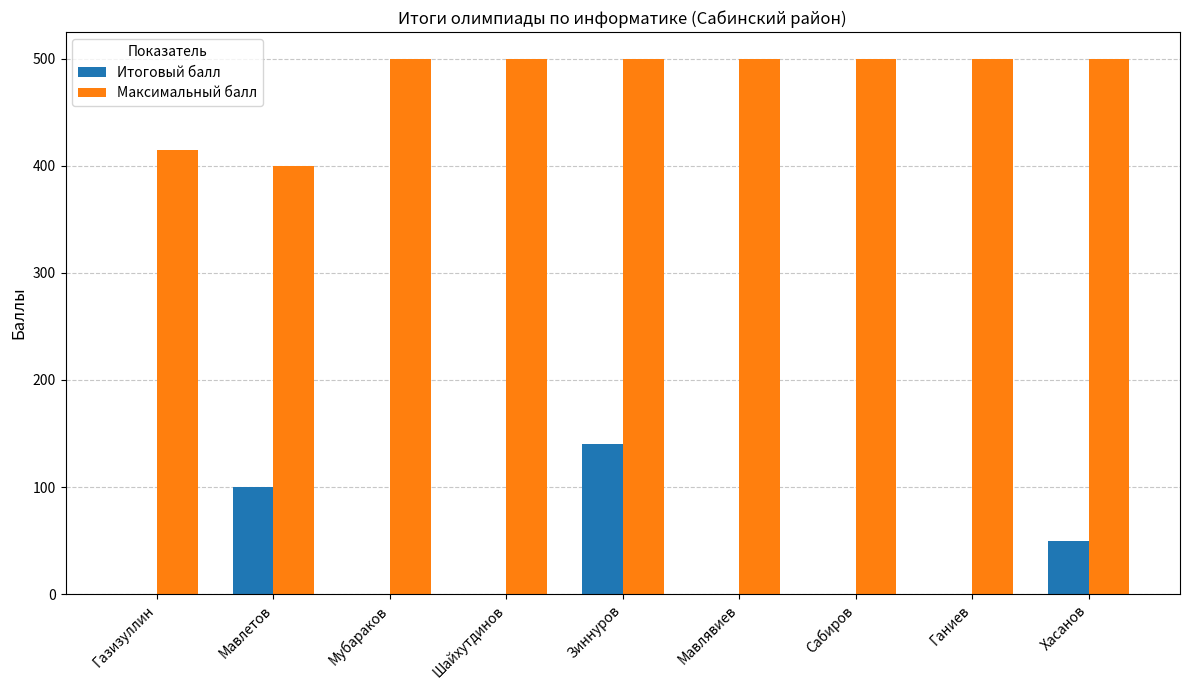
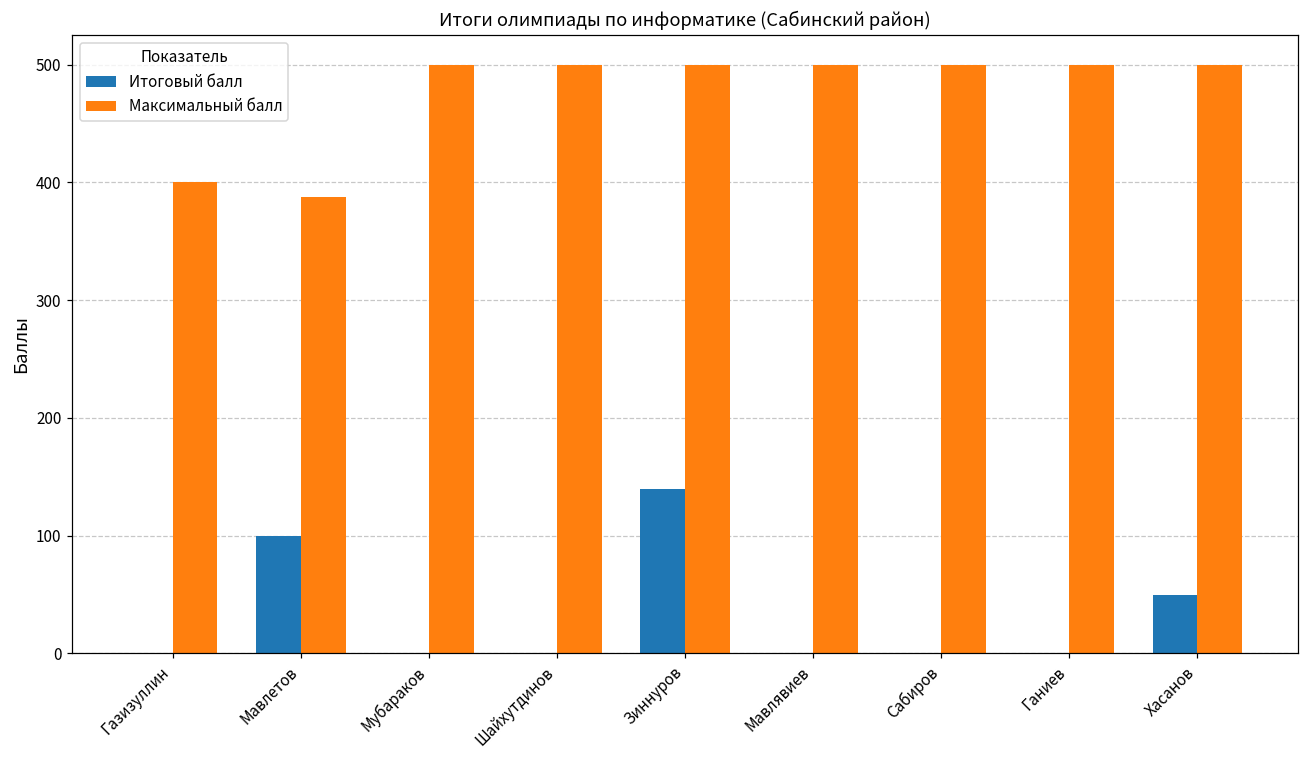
Максимальный балл, Газизуллин: 415 -> 400
Максимальный балл, Мавлетов: 400 -> 388
